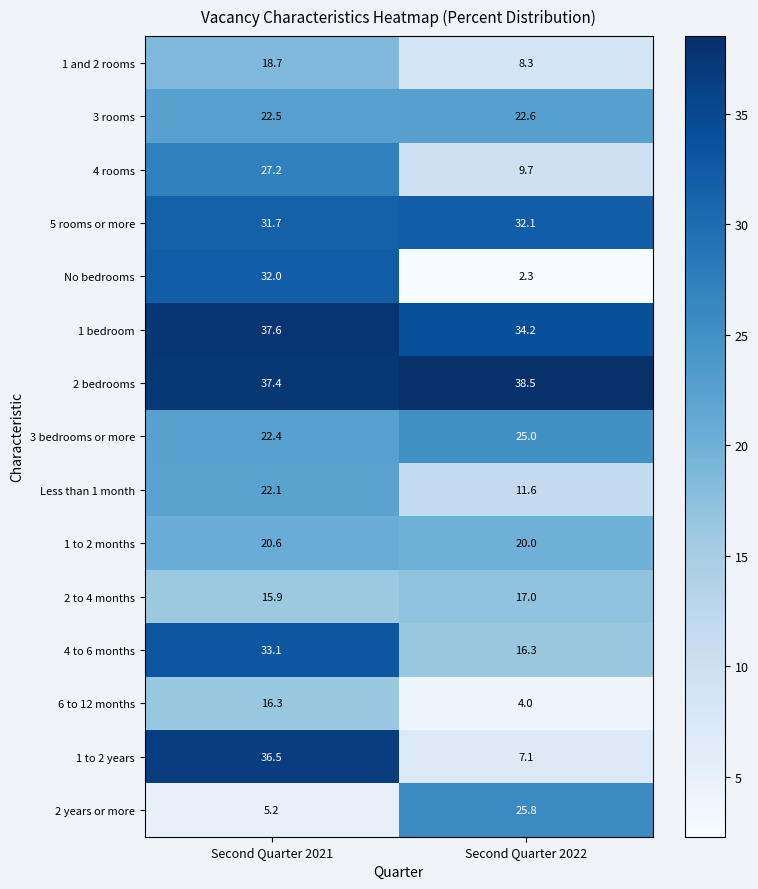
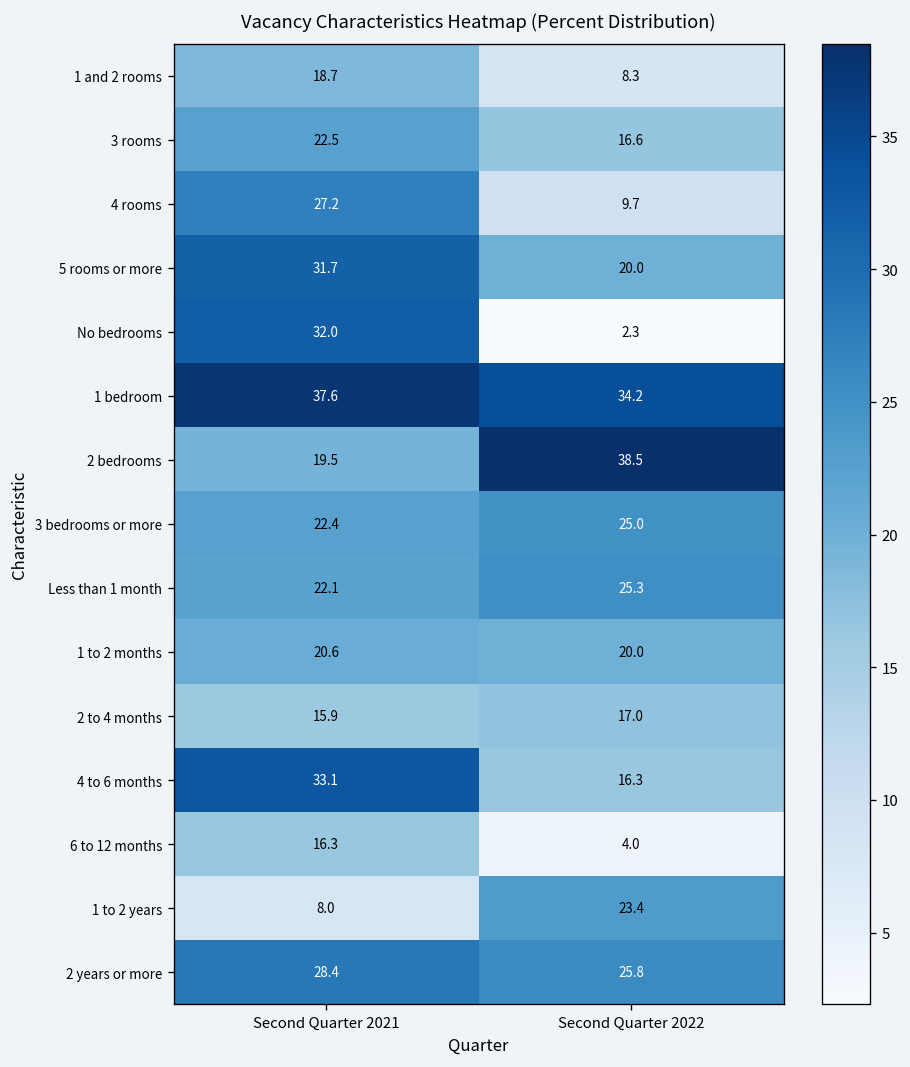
3 rooms, Second Quarter 2022: 22.6 -> 16.6
5 rooms or more, Second Quarter 2022: 32.1 -> 20.0
2 bedrooms, Second Quarter 2021: 37.4 -> 19.5
Less than 1 month, Second Quarter 2022: 11.6 -> 25.3
1 to 2 years, Second Quarter 2021: 36.5 -> 8.0
1 to 2 years, Second Quarter 2022: 7.1 -> 23.4
2 years or more, Second Quarter 2021: 5.2 -> 28.4
